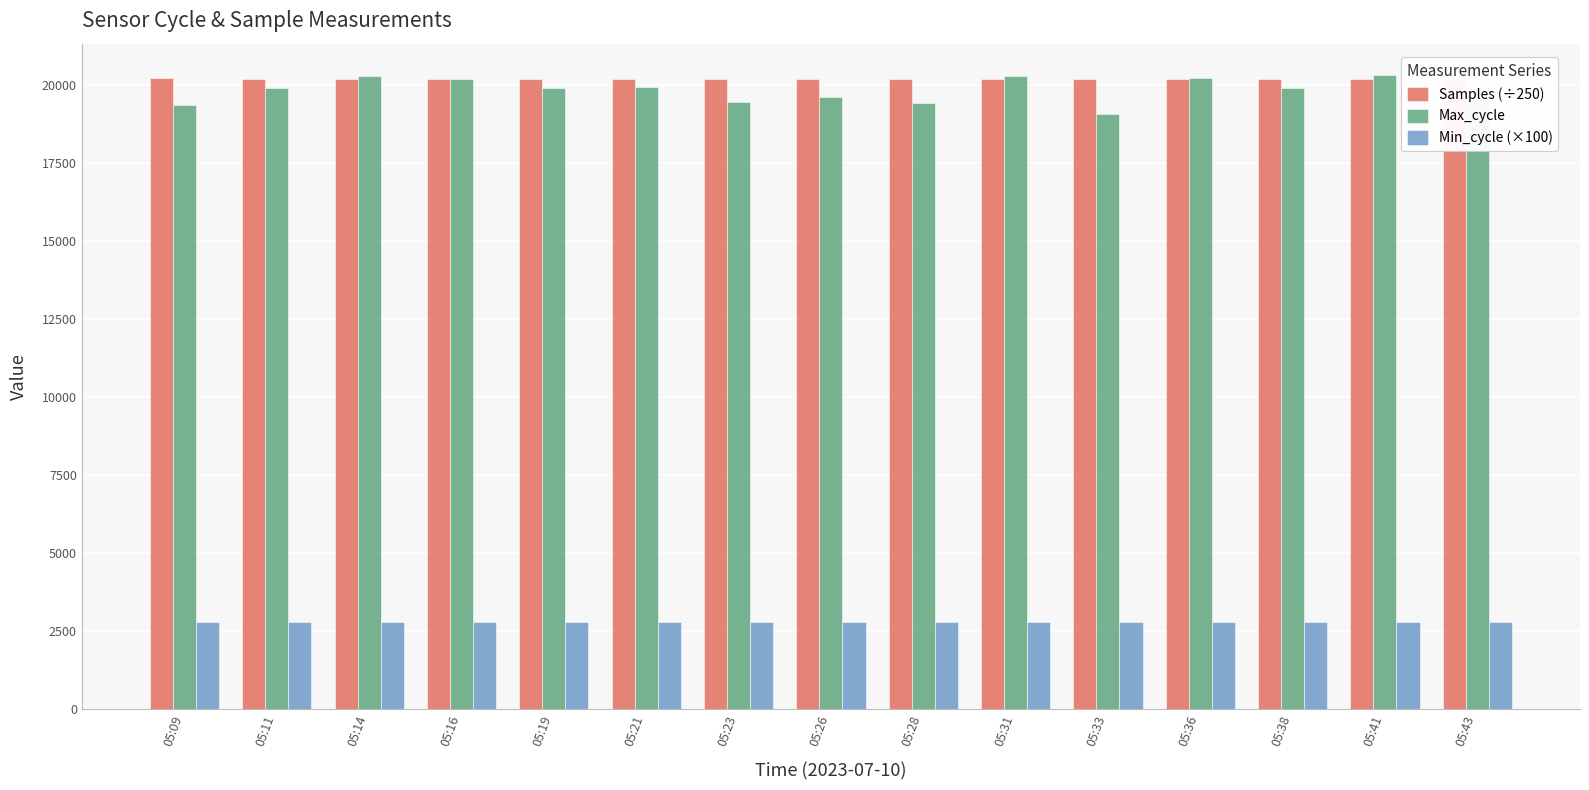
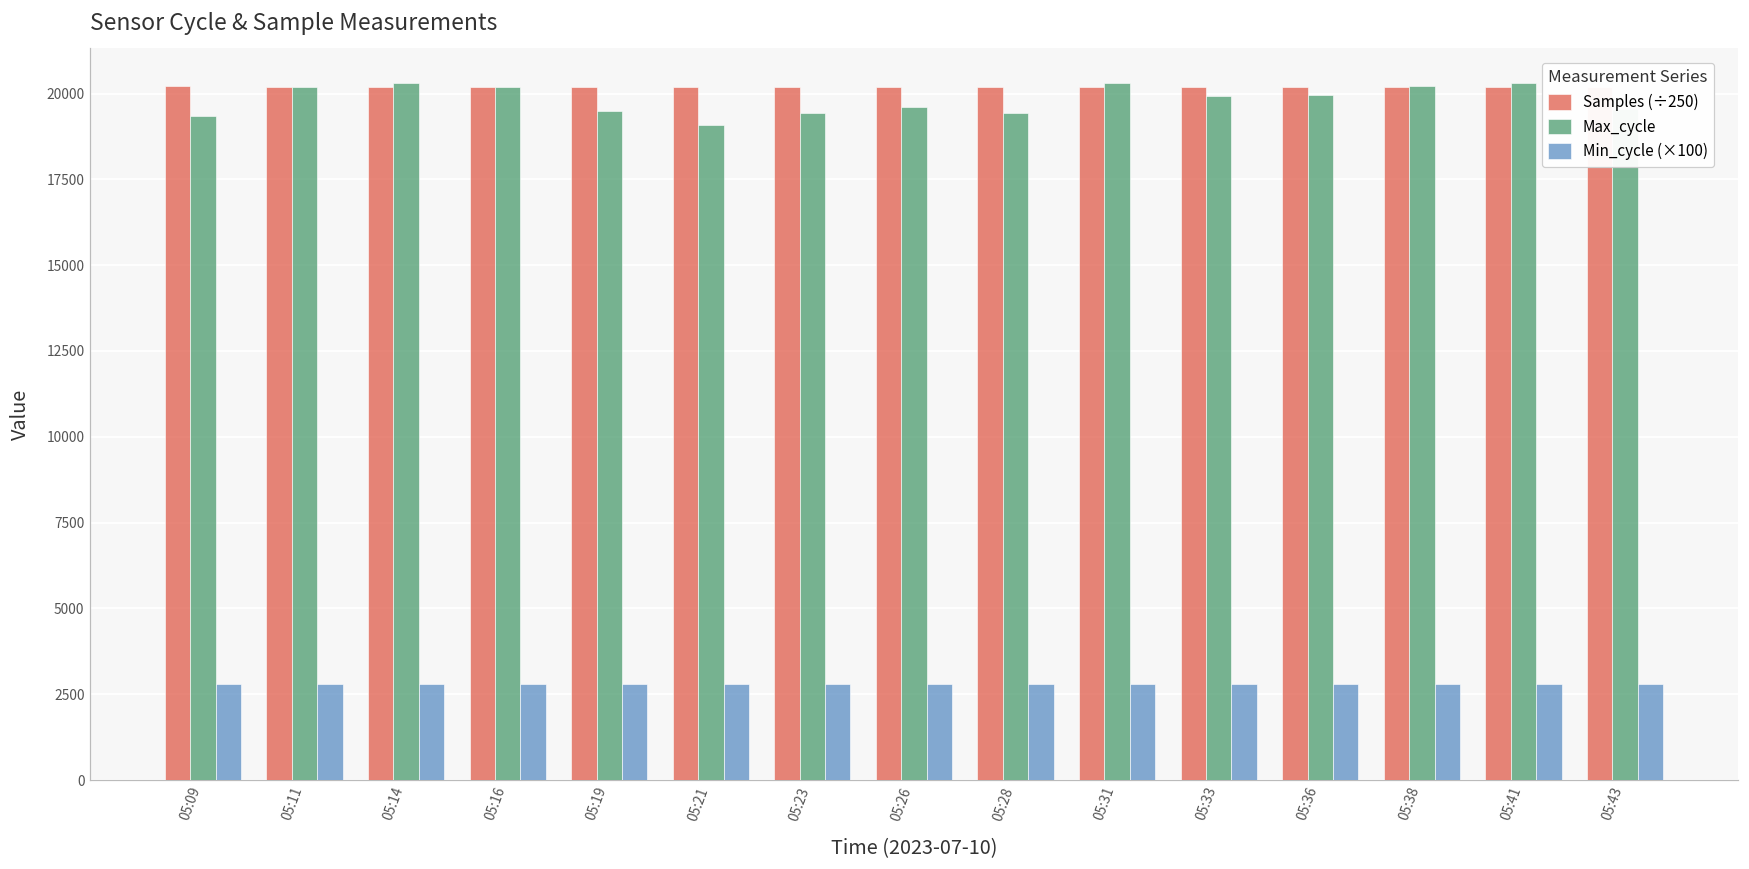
Max_cycle, 05:11: 19900 -> 20200
Max_cycle, 05:19: 19900 -> 19500
Max_cycle, 05:21: 19900 -> 19100
Max_cycle, 05:33: 19100 -> 19900
Max_cycle, 05:36: 20200 -> 19900
Max_cycle, 05:38: 19900 -> 20200
